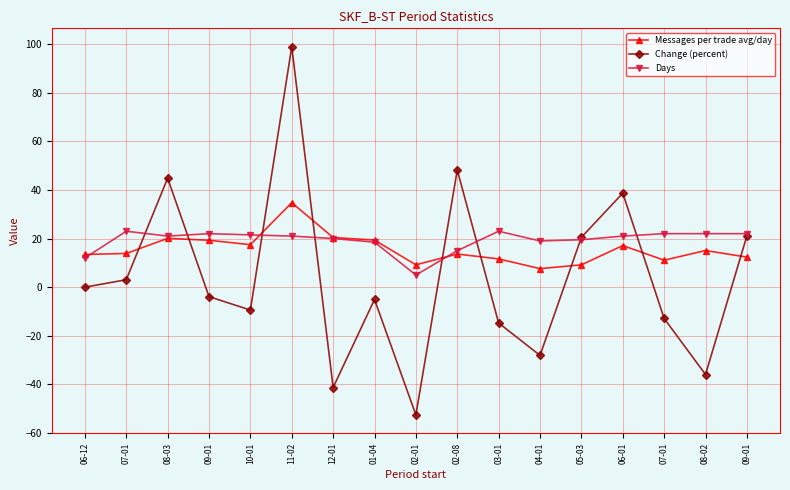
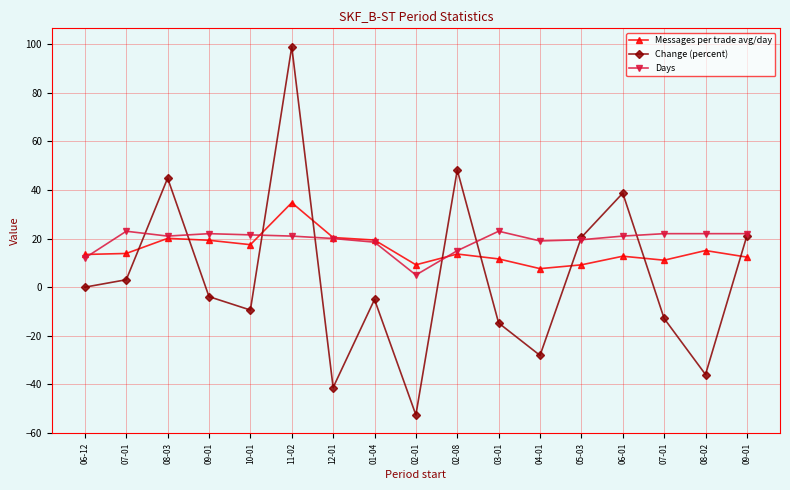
Messages per trade avg/day, 06-01: 17 -> 13
